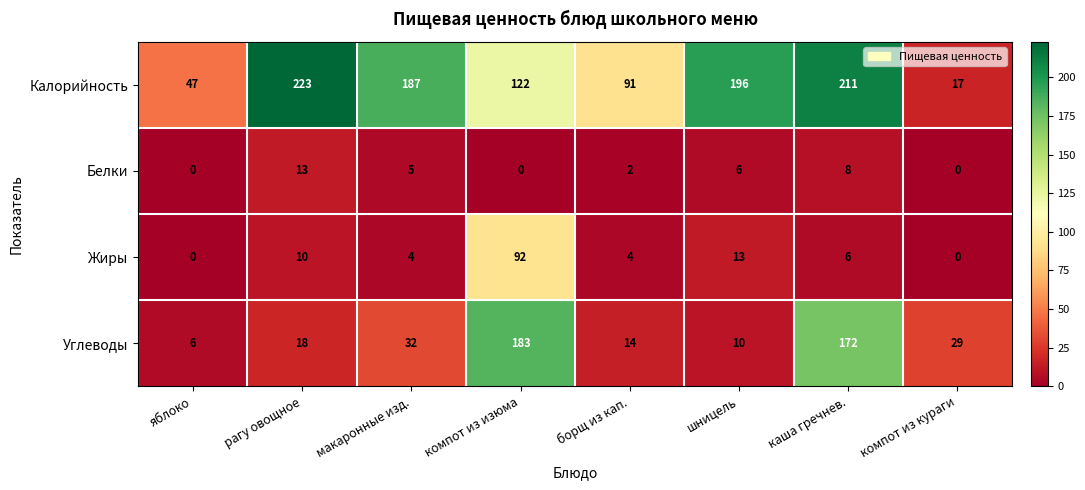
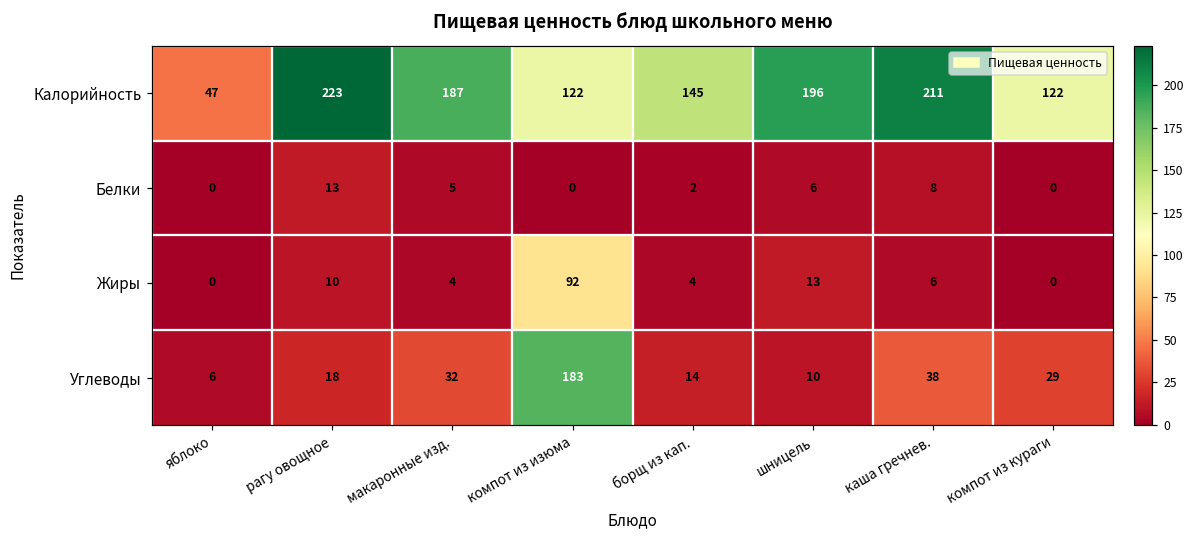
Калорийность, борщ из кап.: 91 -> 145
Калорийность, компот из кураги: 17 -> 122
Углеводы, каша гречнев.: 172 -> 38
